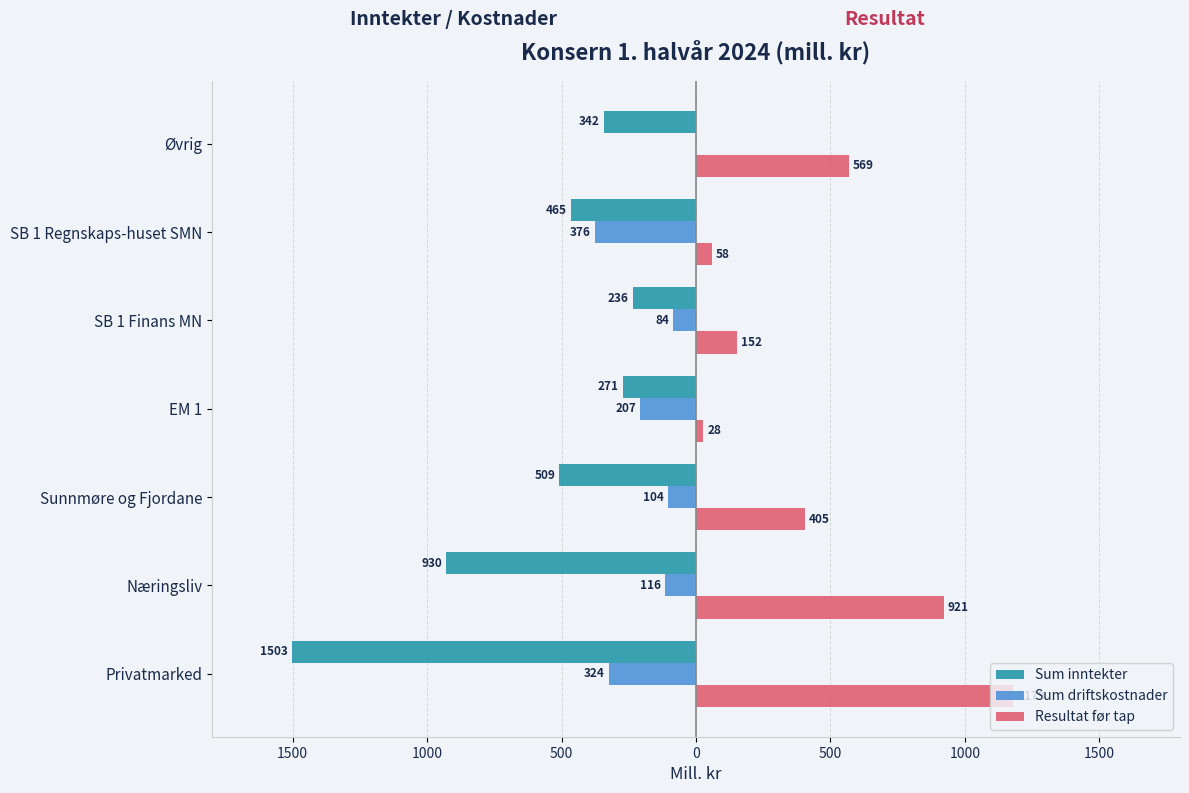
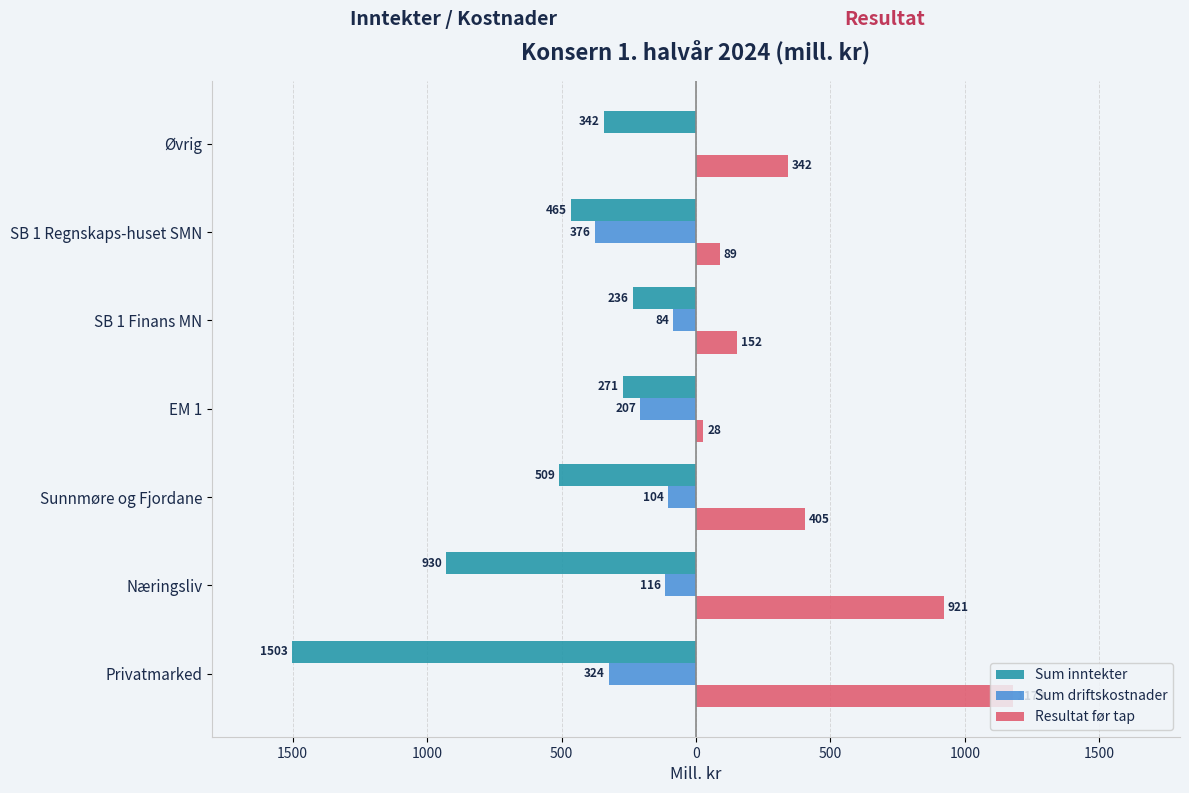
Resultat før tap, Øvrig: 569 -> 342
Resultat før tap, SB 1 Regnskaps-huset SMN: 58 -> 89
